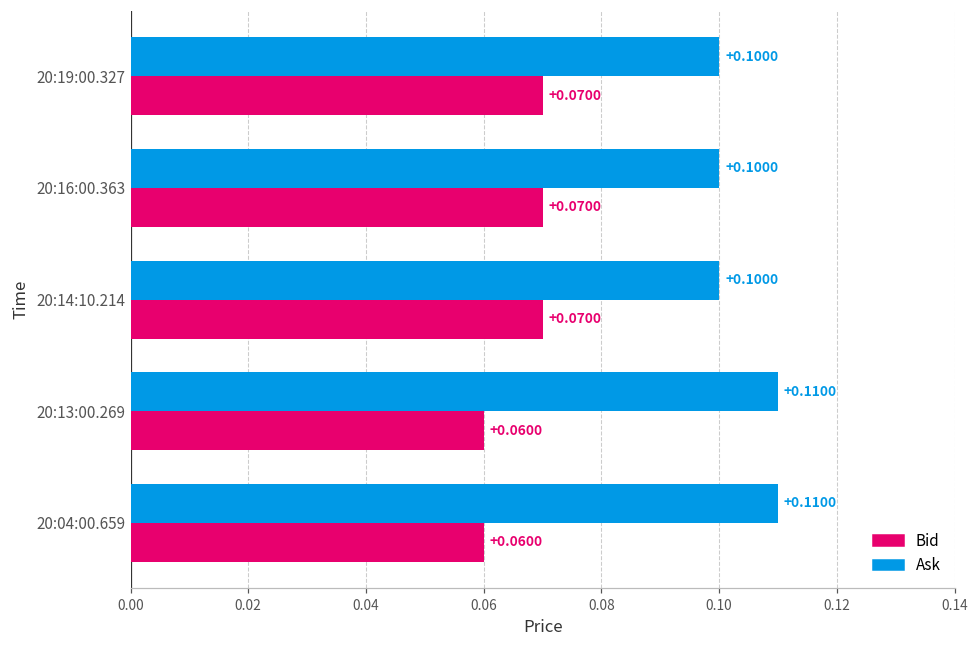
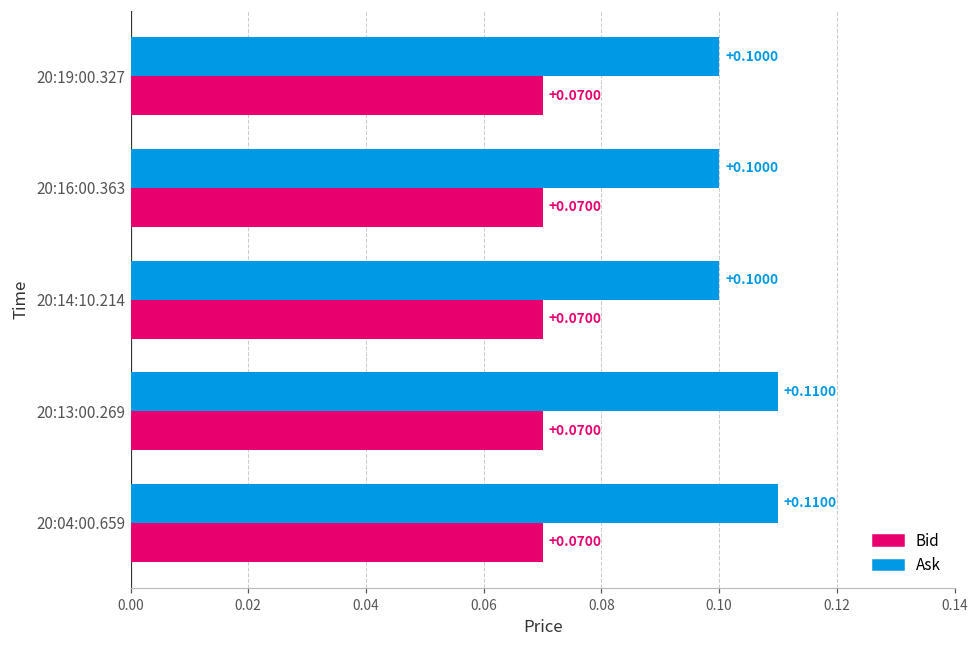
Bid, 20:13:00.269: +0.0600 -> +0.0700
Bid, 20:04:00.659: +0.0600 -> +0.0700
